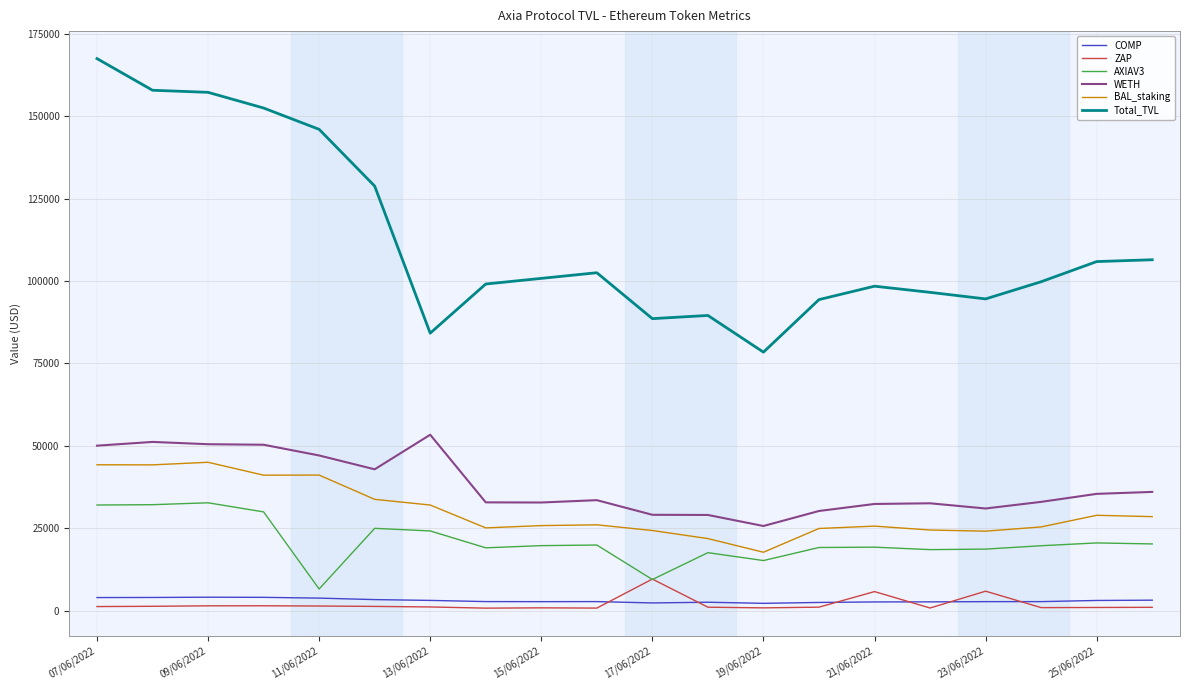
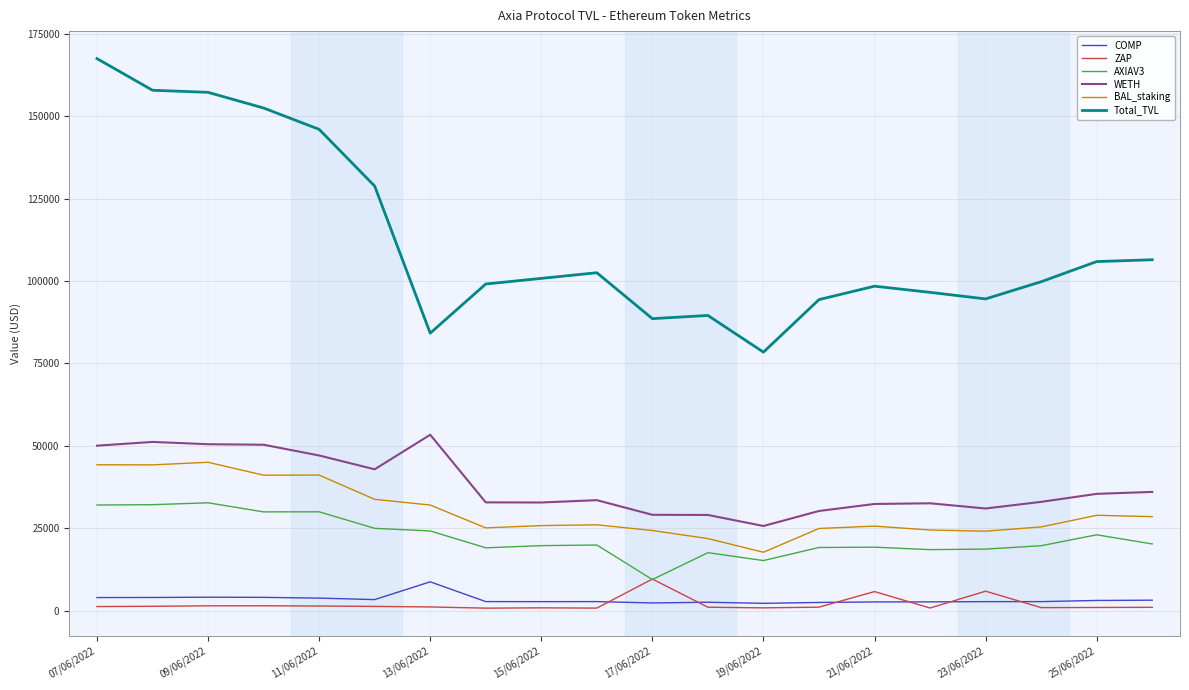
AXIAV3, 11/06/2022: 7000 -> 30000
COMP, 13/06/2022: 3000 -> 9000
AXIAV3, 25/06/2022: 21000 -> 23000
